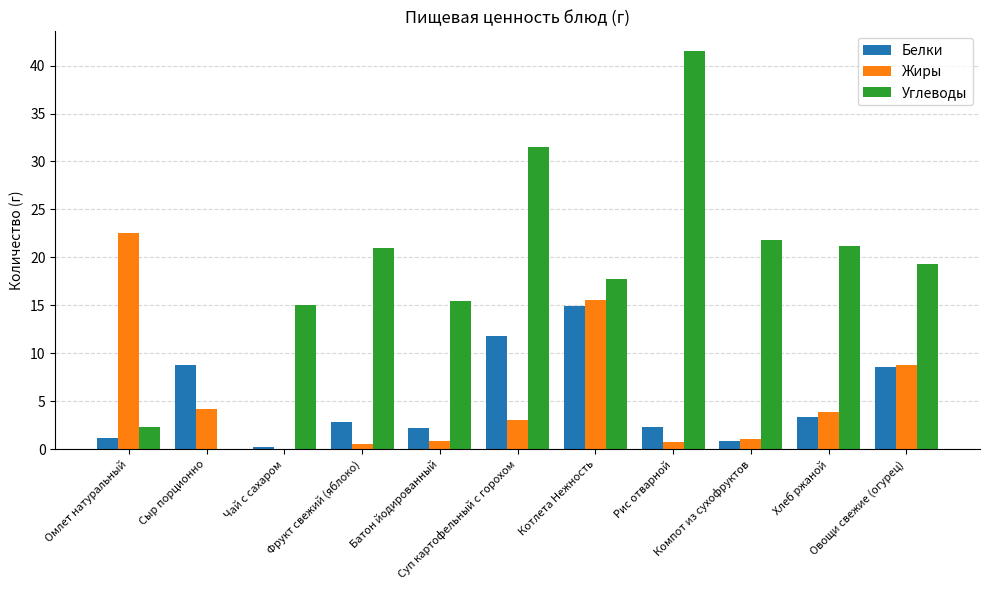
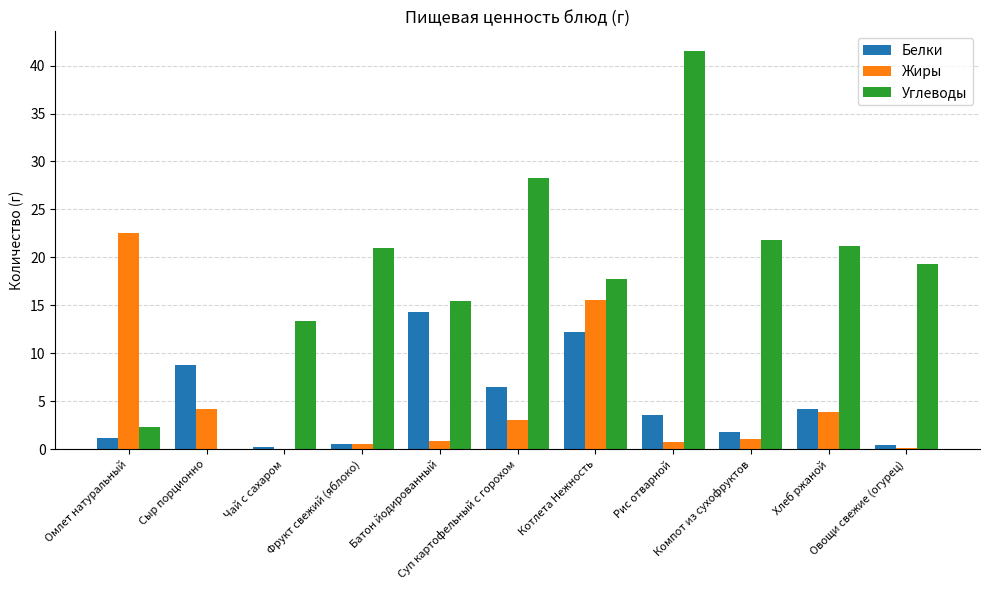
Углеводы, Чай с сахаром: 15 -> 13
Белки, Фрукт свежий (яблоко): 3 -> 1
Белки, Батон йодированный: 2 -> 14
Белки, Суп картофельный с горохом: 12 -> 7
Углеводы, Суп картофельный с горохом: 32 -> 28
Белки, Котлета Нежность: 15 -> 12
Белки, Рис отварной: 2 -> 4
Белки, Компот из сухофруктов: 1 -> 2
Белки, Хлеб ржаной: 3 -> 4
Белки, Овощи свежие (огурец): 9 -> 0
Жиры, Овощи свежие (огурец): 9 -> 0
